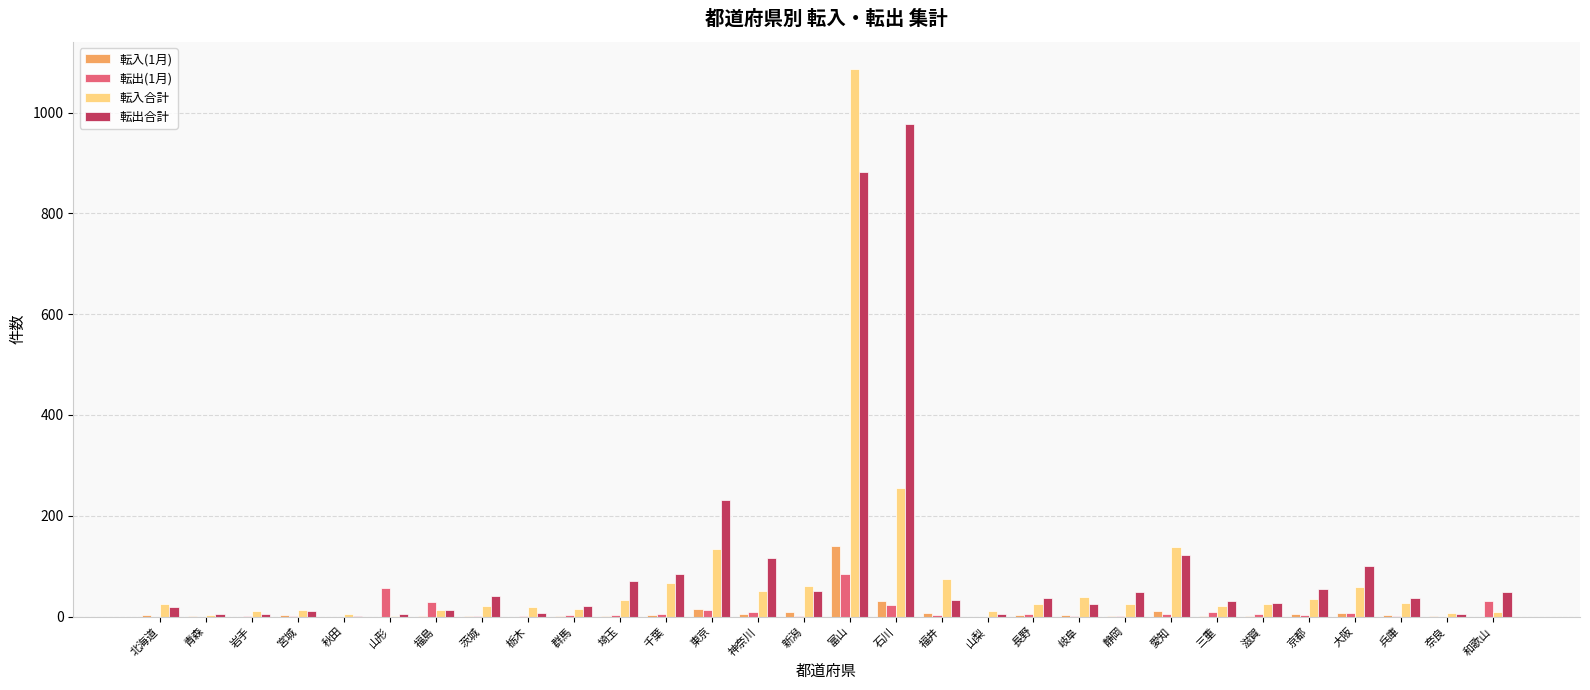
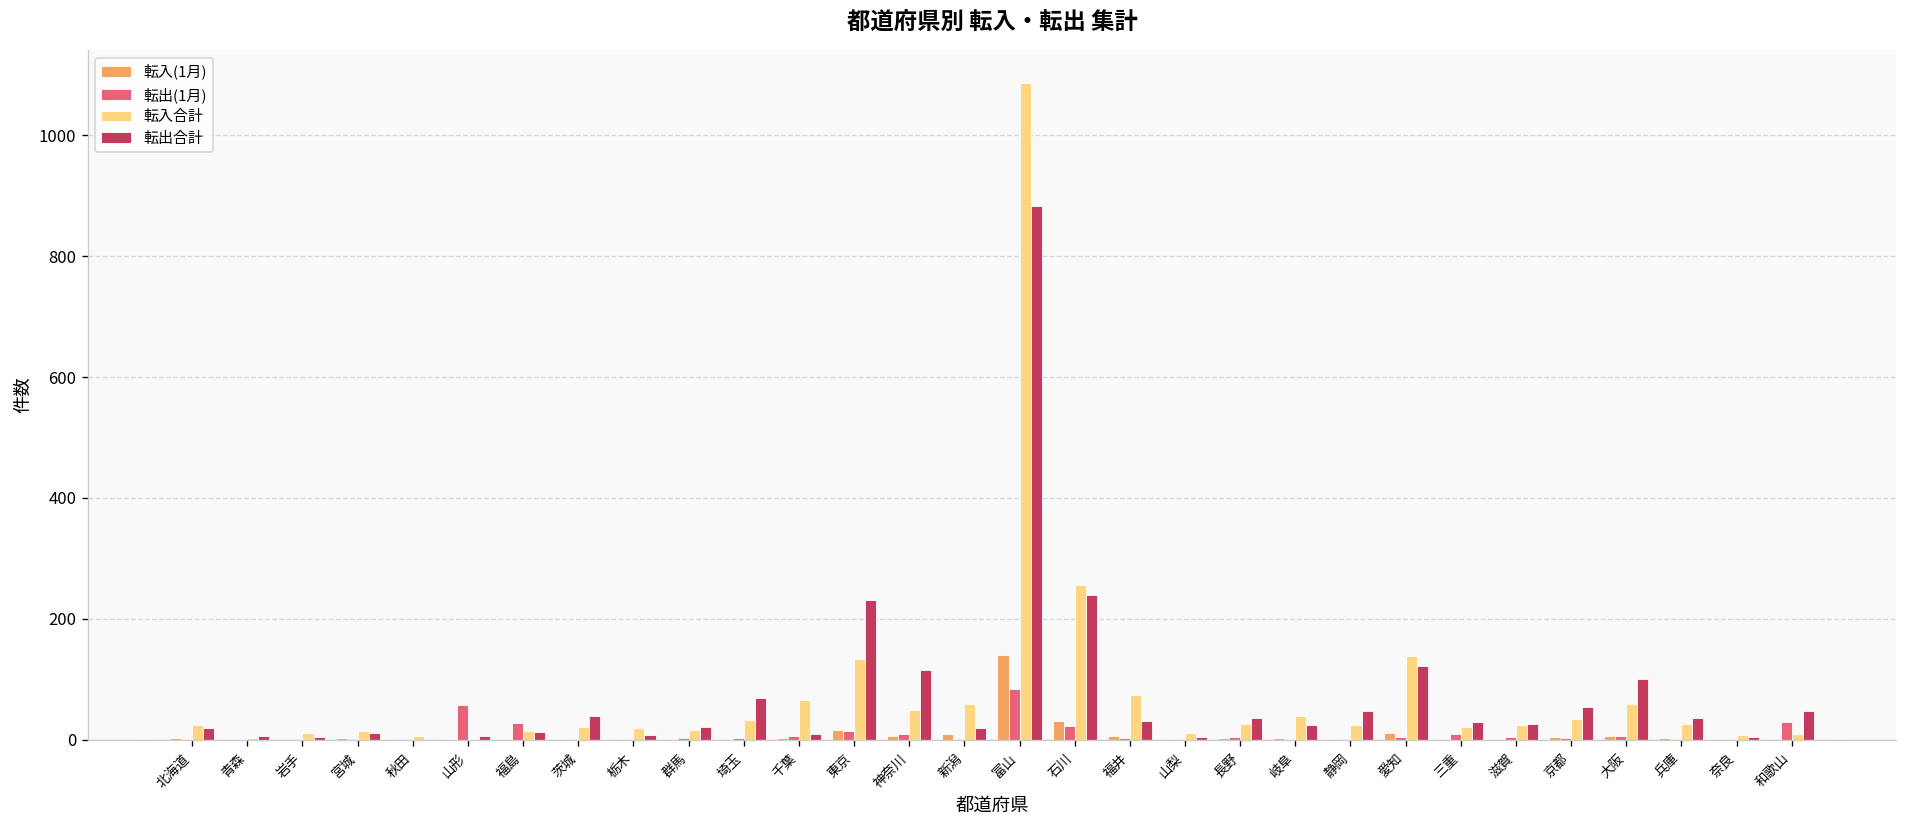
転出合計, 千葉: 80 -> 10
転出合計, 新潟: 50 -> 20
転出合計, 石川: 980 -> 240
